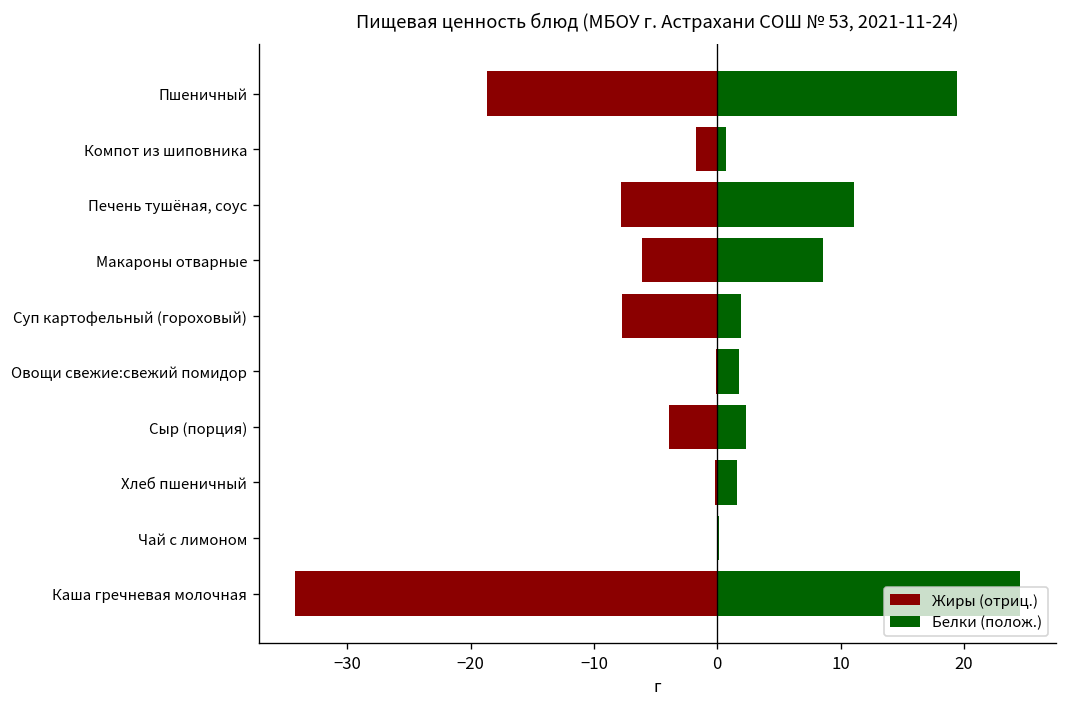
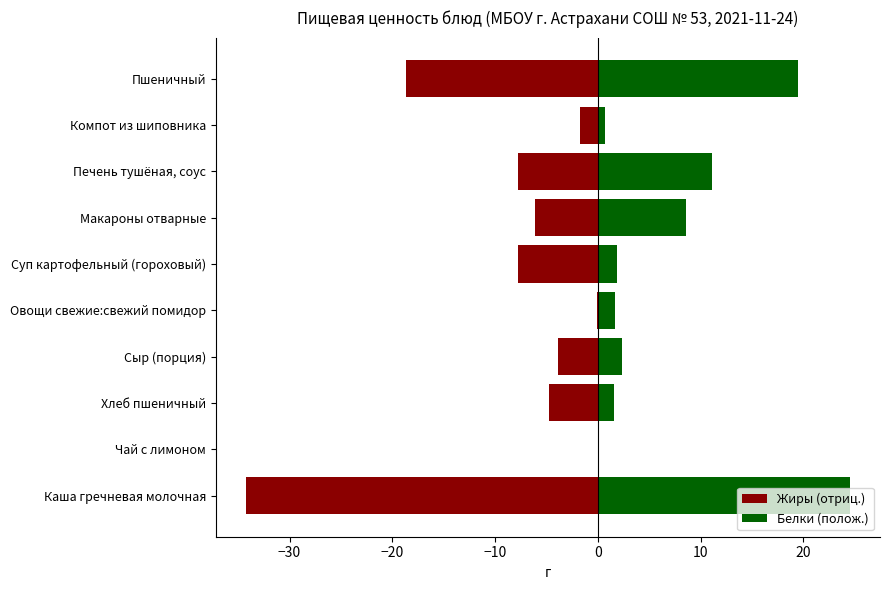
Жиры (отриц.), Хлеб пшеничный: -0.2 -> -4.7
